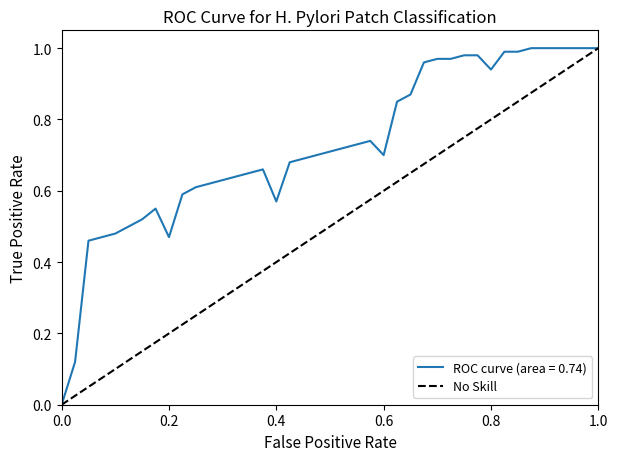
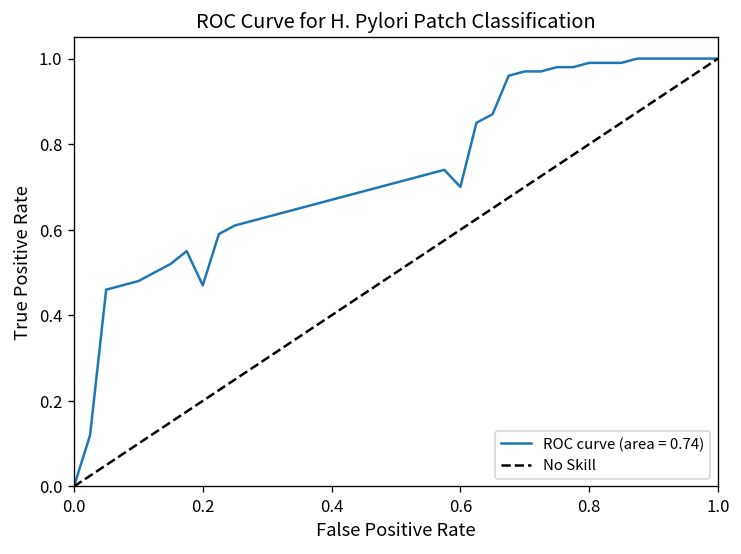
ROC curve (area = 0.74), 0.4: 0.57 -> 0.67
ROC curve (area = 0.74), 0.8: 0.94 -> 0.99
